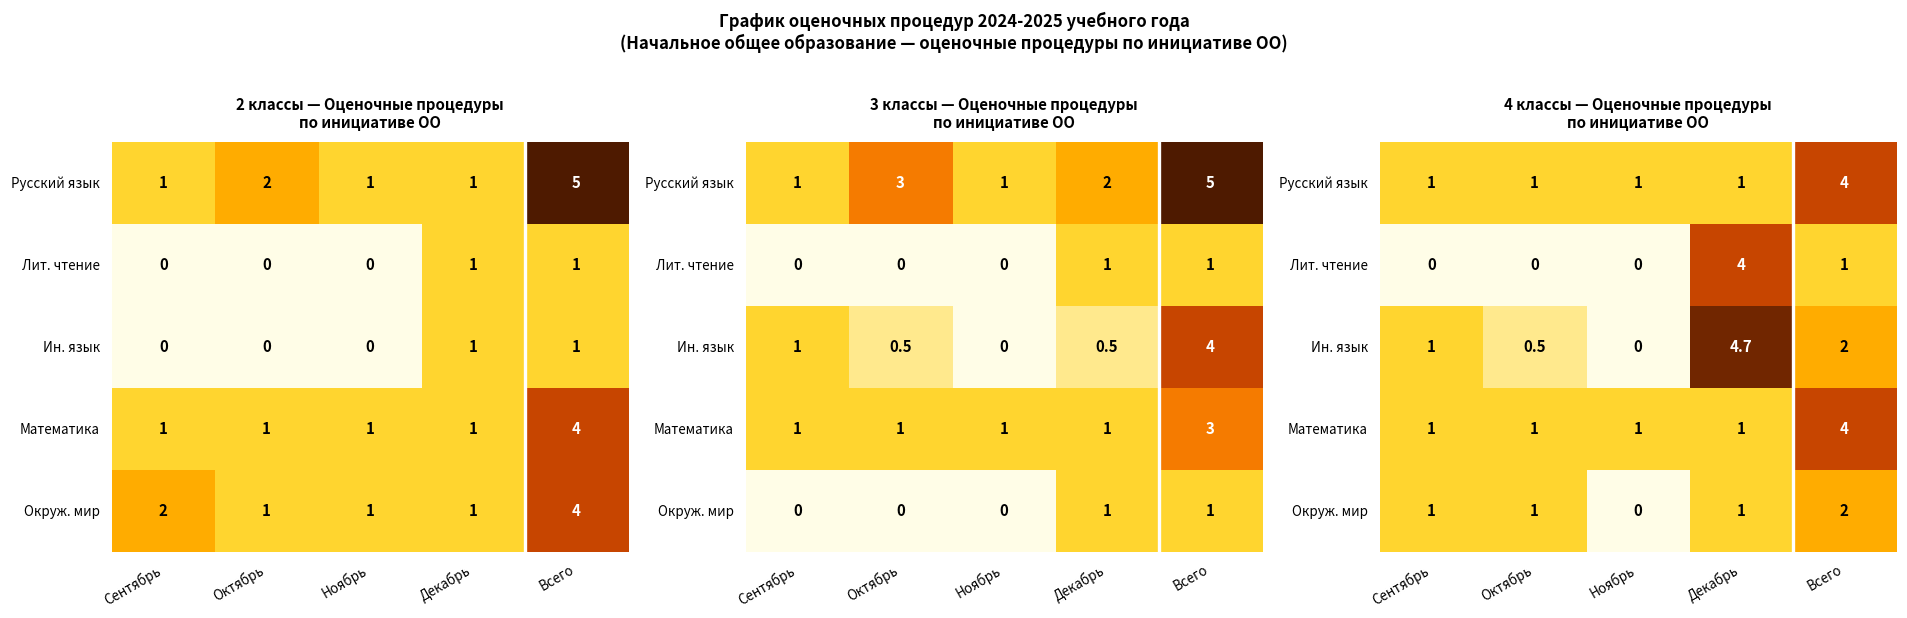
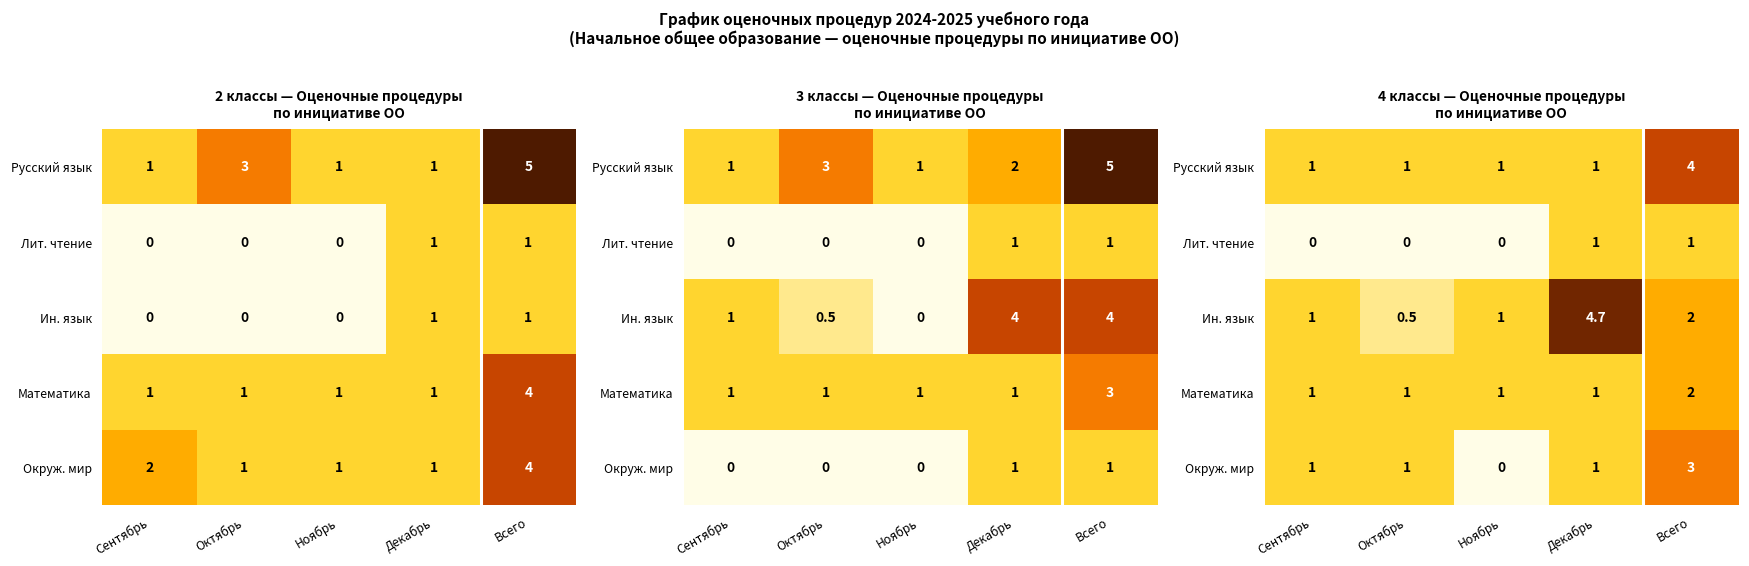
2 классы — Оценочные процедуры по инициативе ОО, Русский язык, Октябрь: 2 -> 3
3 классы — Оценочные процедуры по инициативе ОО, Ин. язык, Декабрь: 0.5 -> 4
4 классы — Оценочные процедуры по инициативе ОО, Лит. чтение, Декабрь: 4 -> 1
4 классы — Оценочные процедуры по инициативе ОО, Ин. язык, Ноябрь: 0 -> 1
4 классы — Оценочные процедуры по инициативе ОО, Математика, Всего: 4 -> 2
4 классы — Оценочные процедуры по инициативе ОО, Окруж. мир, Всего: 2 -> 3
